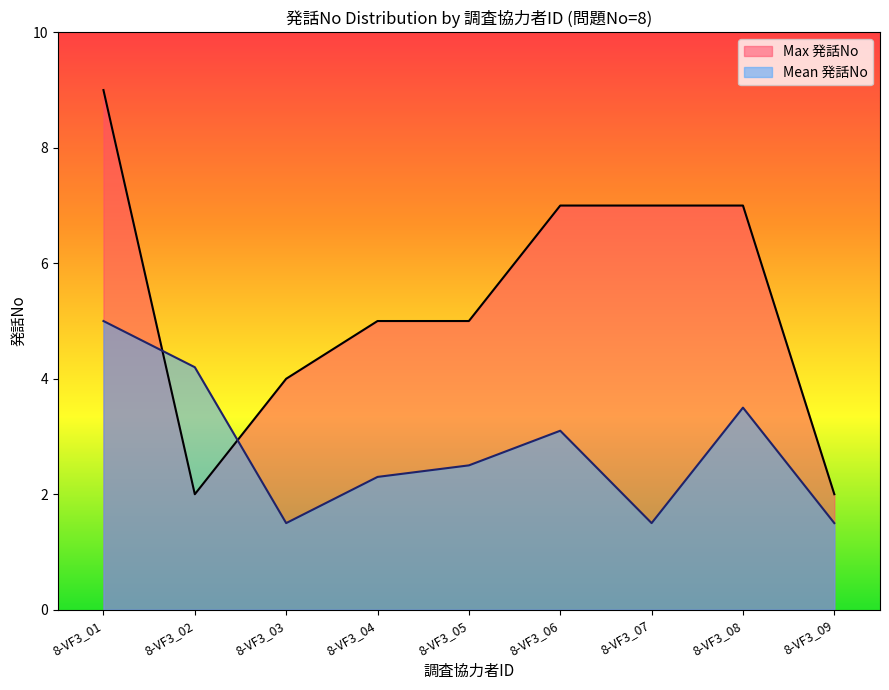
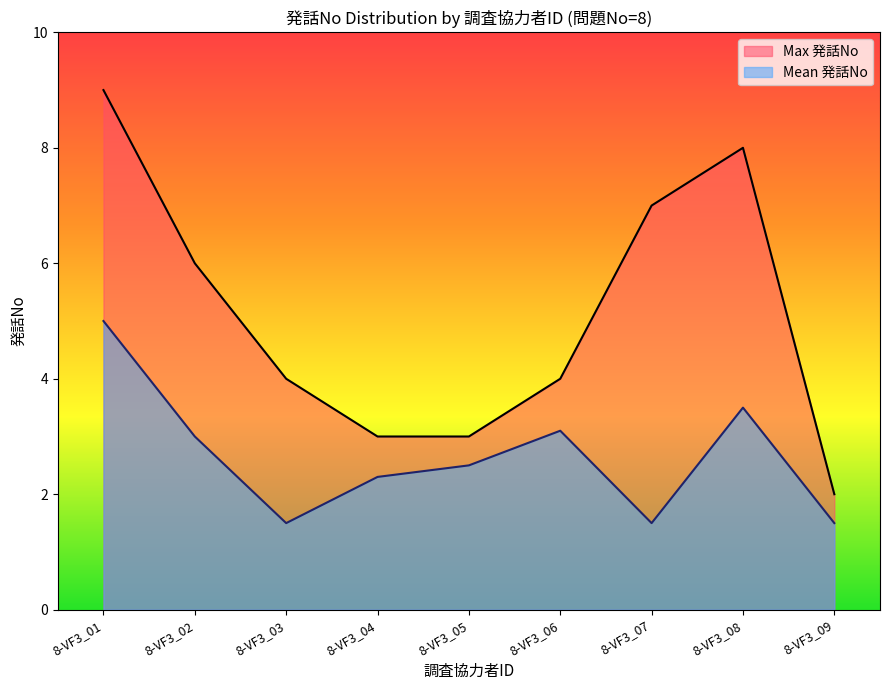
Max 発話No, 8-VF3_02: 2 -> 6
Mean 発話No, 8-VF3_02: 4.2 -> 3.0
Max 発話No, 8-VF3_04: 5 -> 3
Max 発話No, 8-VF3_05: 5 -> 3
Max 発話No, 8-VF3_06: 7 -> 4
Max 発話No, 8-VF3_08: 7 -> 8
